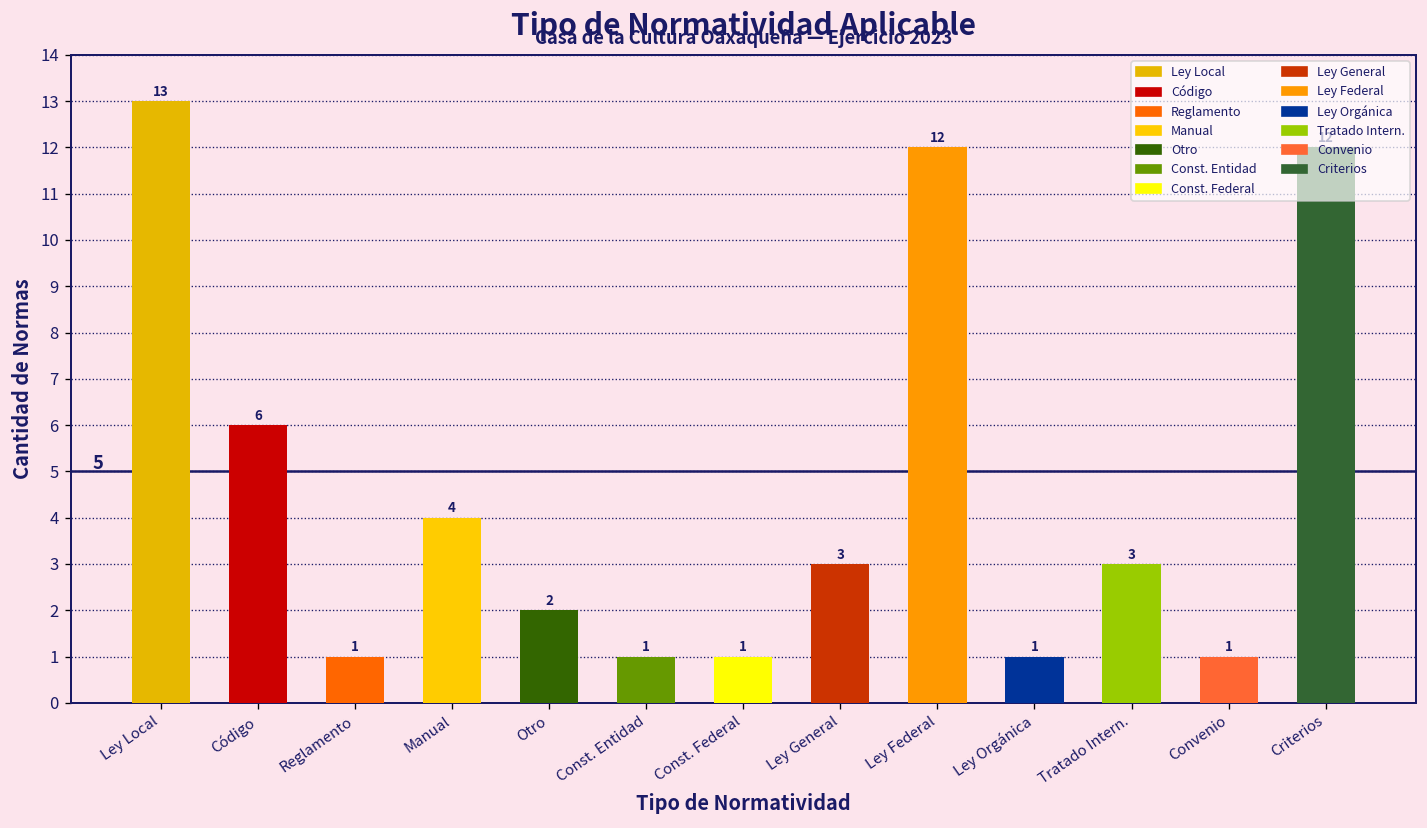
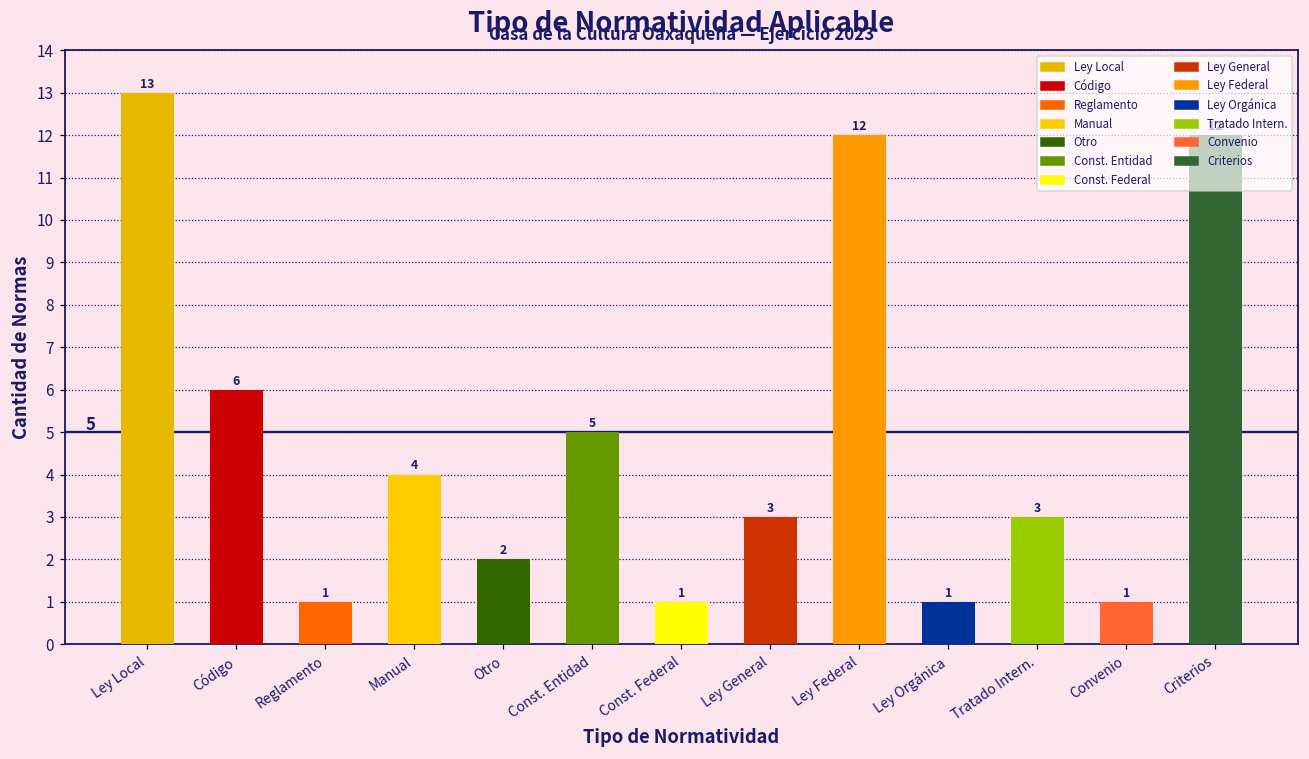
Const. Entidad: 1 -> 5
